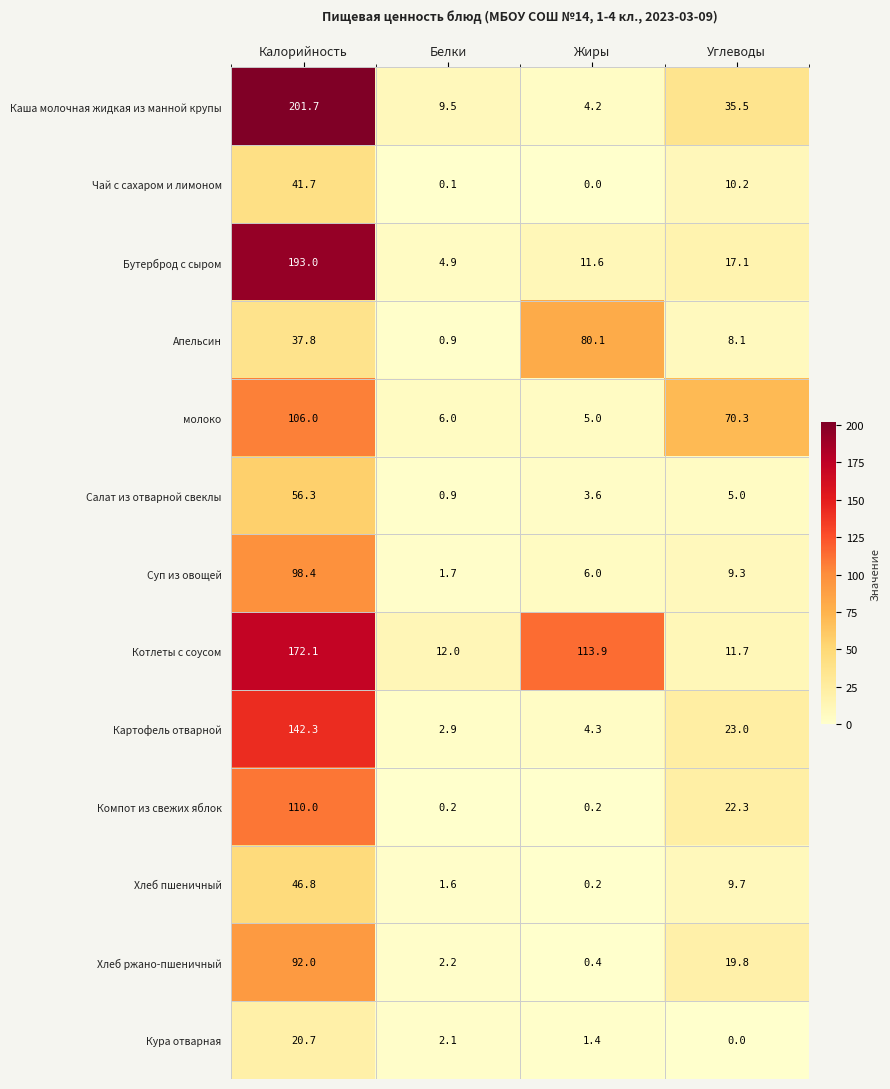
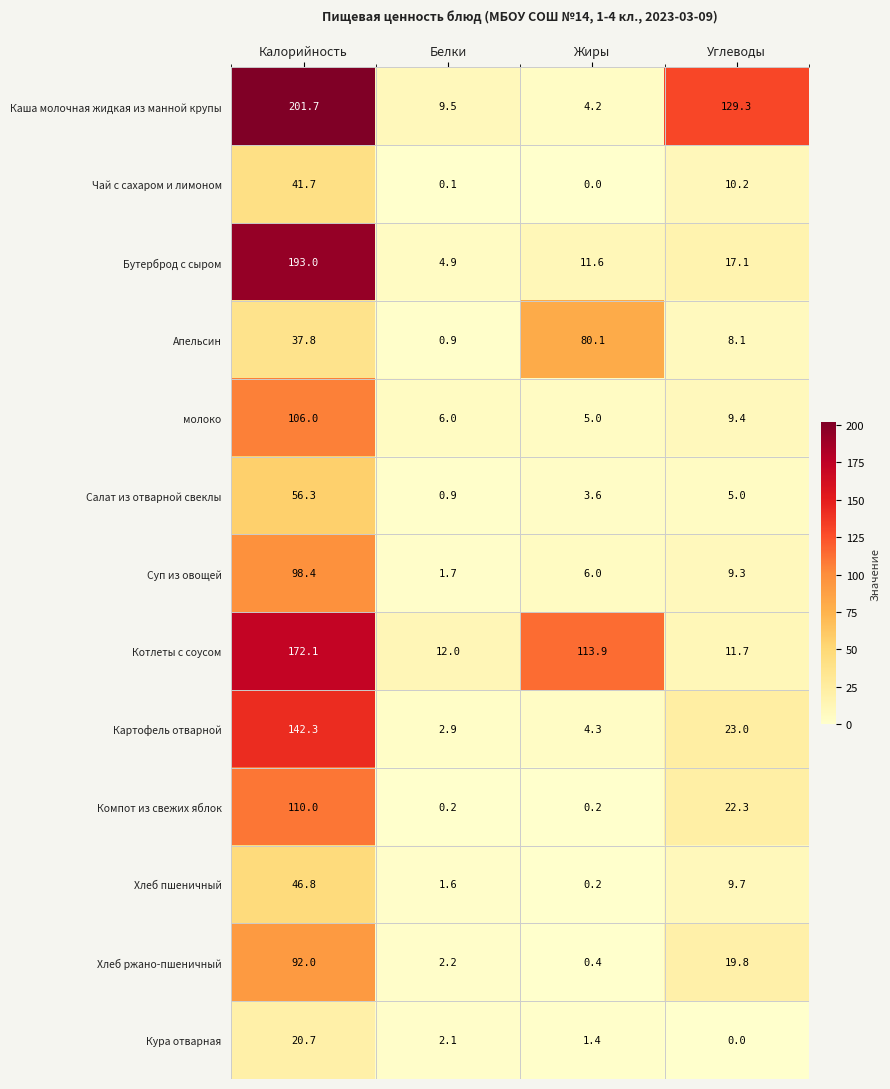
Каша молочная жидкая из манной крупы, Углеводы: 35.5 -> 129.3
молоко, Углеводы: 70.3 -> 9.4
